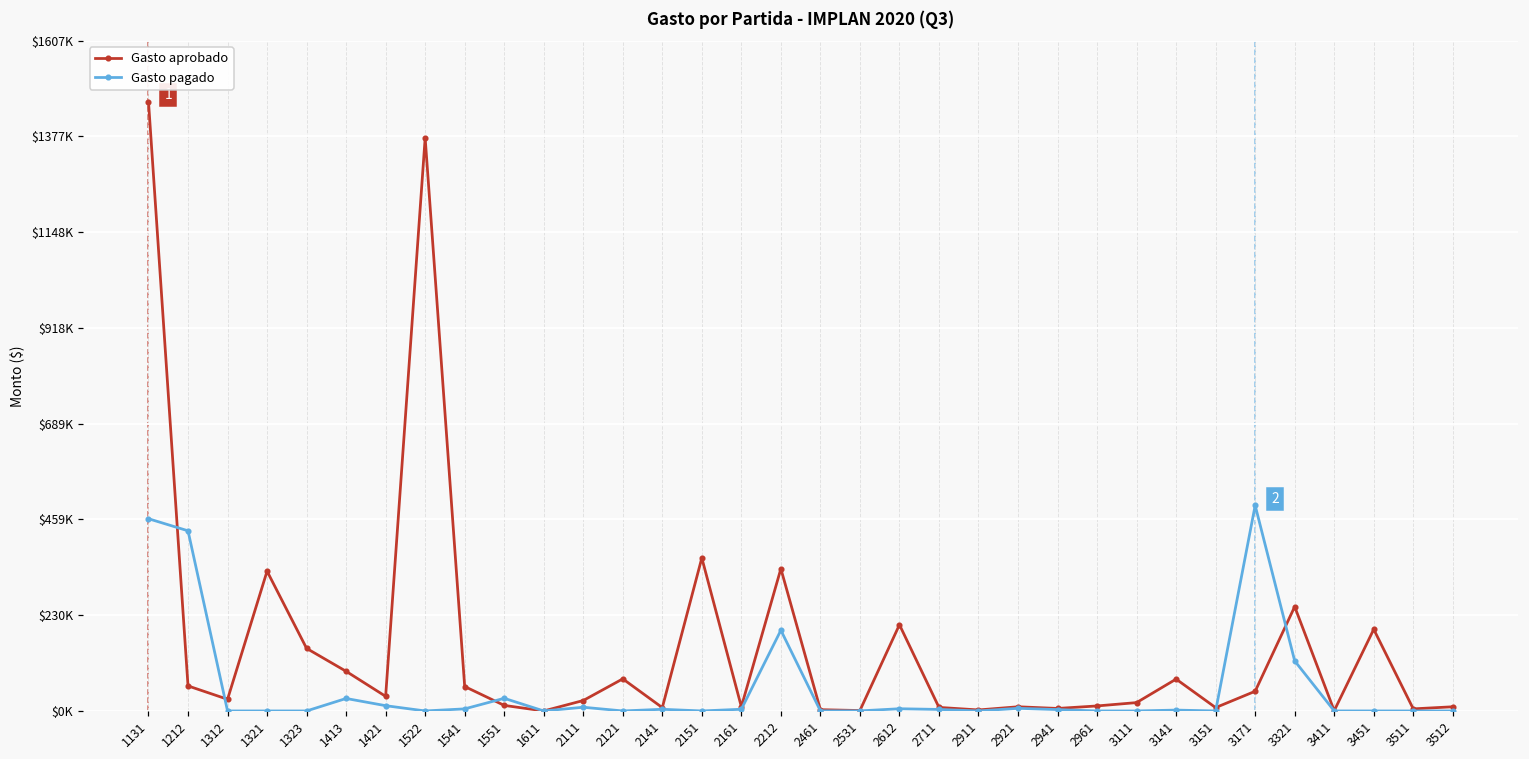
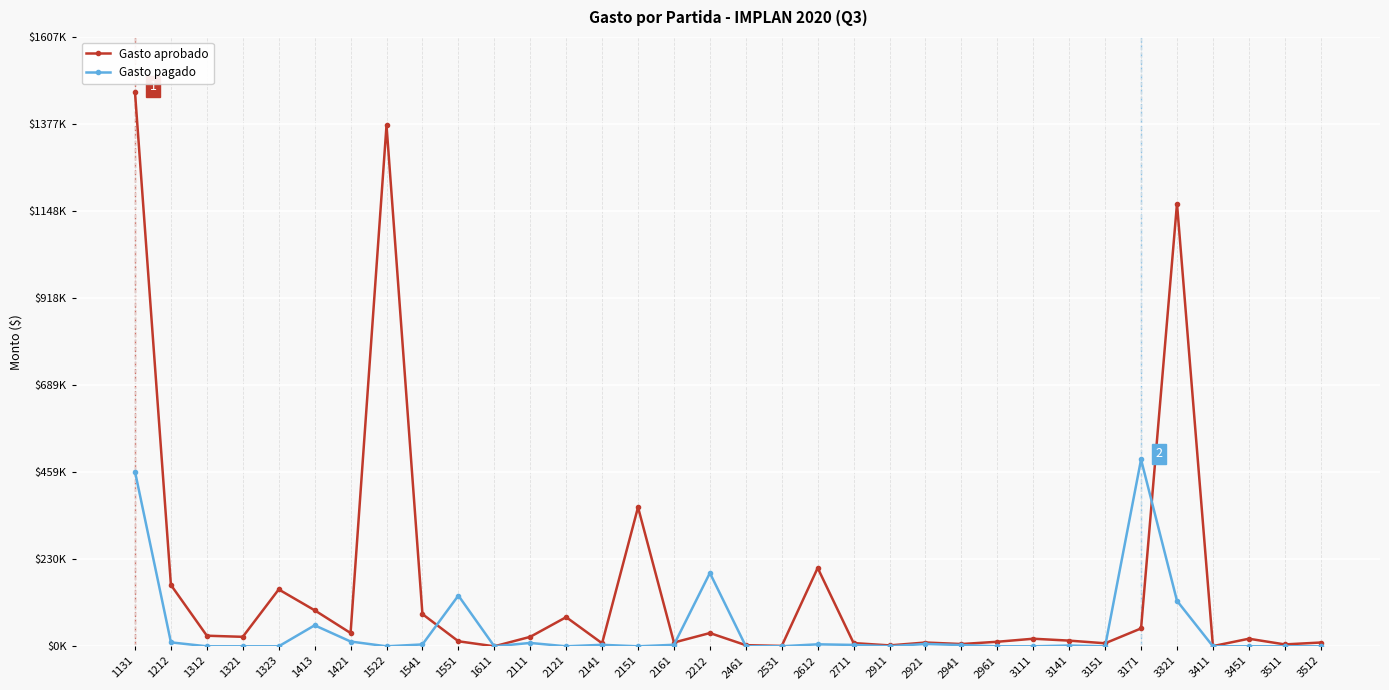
Gasto aprobado, 1212: $60000 -> $160000
Gasto pagado, 1212: $430000 -> $10000
Gasto aprobado, 1321: $340000 -> $20000
Gasto pagado, 1413: $30000 -> $60000
Gasto aprobado, 1541: $60000 -> $80000
Gasto pagado, 1551: $30000 -> $130000
Gasto aprobado, 2212: $340000 -> $40000
Gasto aprobado, 3141: $80000 -> $20000
Gasto aprobado, 3321: $250000 -> $1170000
Gasto aprobado, 3451: $200000 -> $20000
